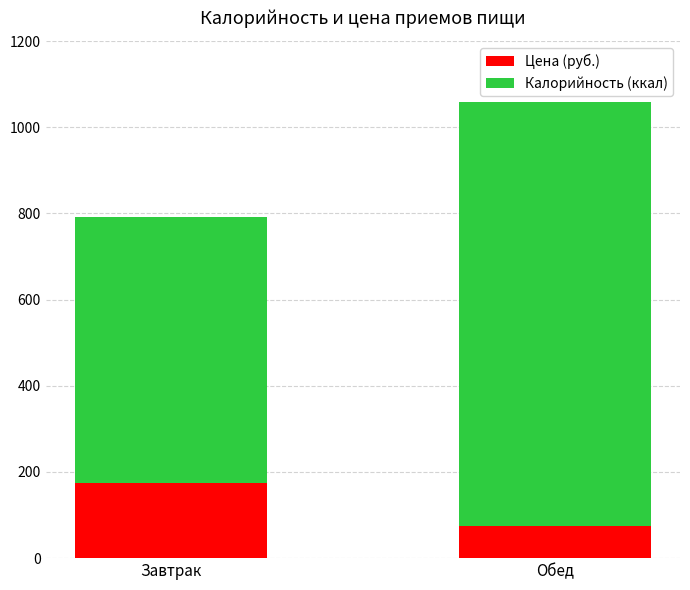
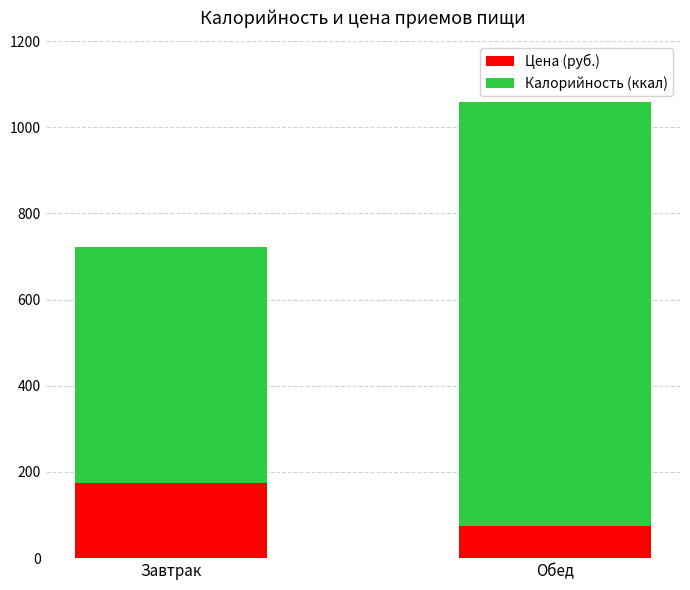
Калорийность (ккал), Завтрак: 620 -> 550
